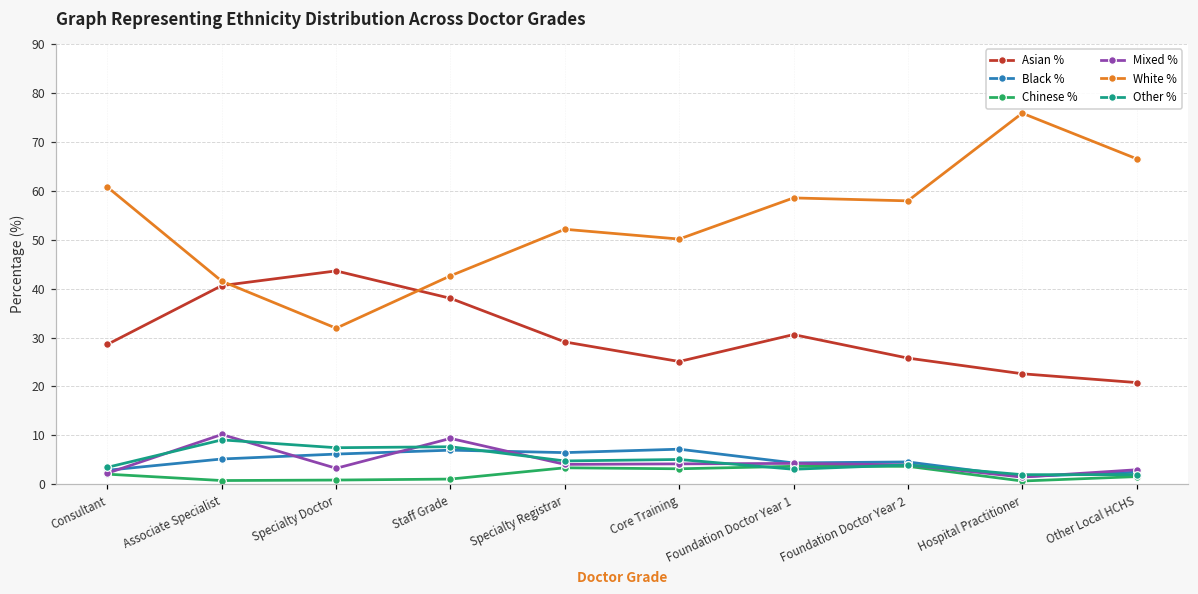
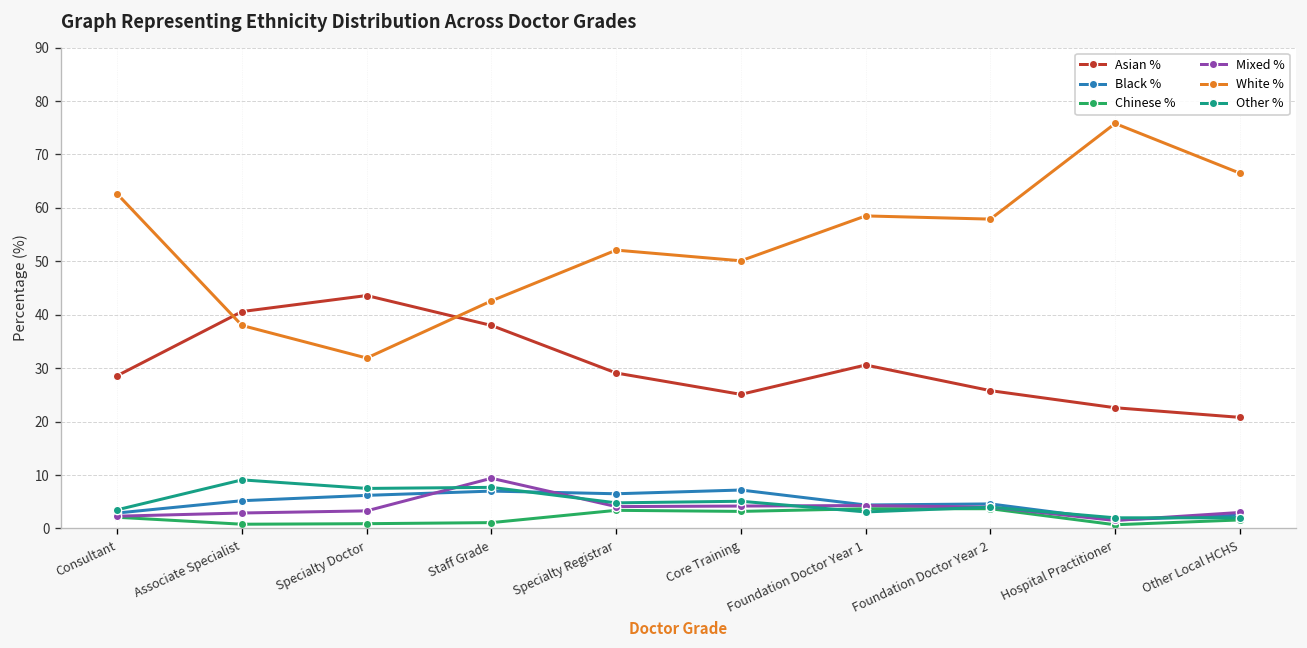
White %, Consultant: 61 -> 63
Mixed %, Associate Specialist: 10 -> 3
White %, Associate Specialist: 42 -> 38
